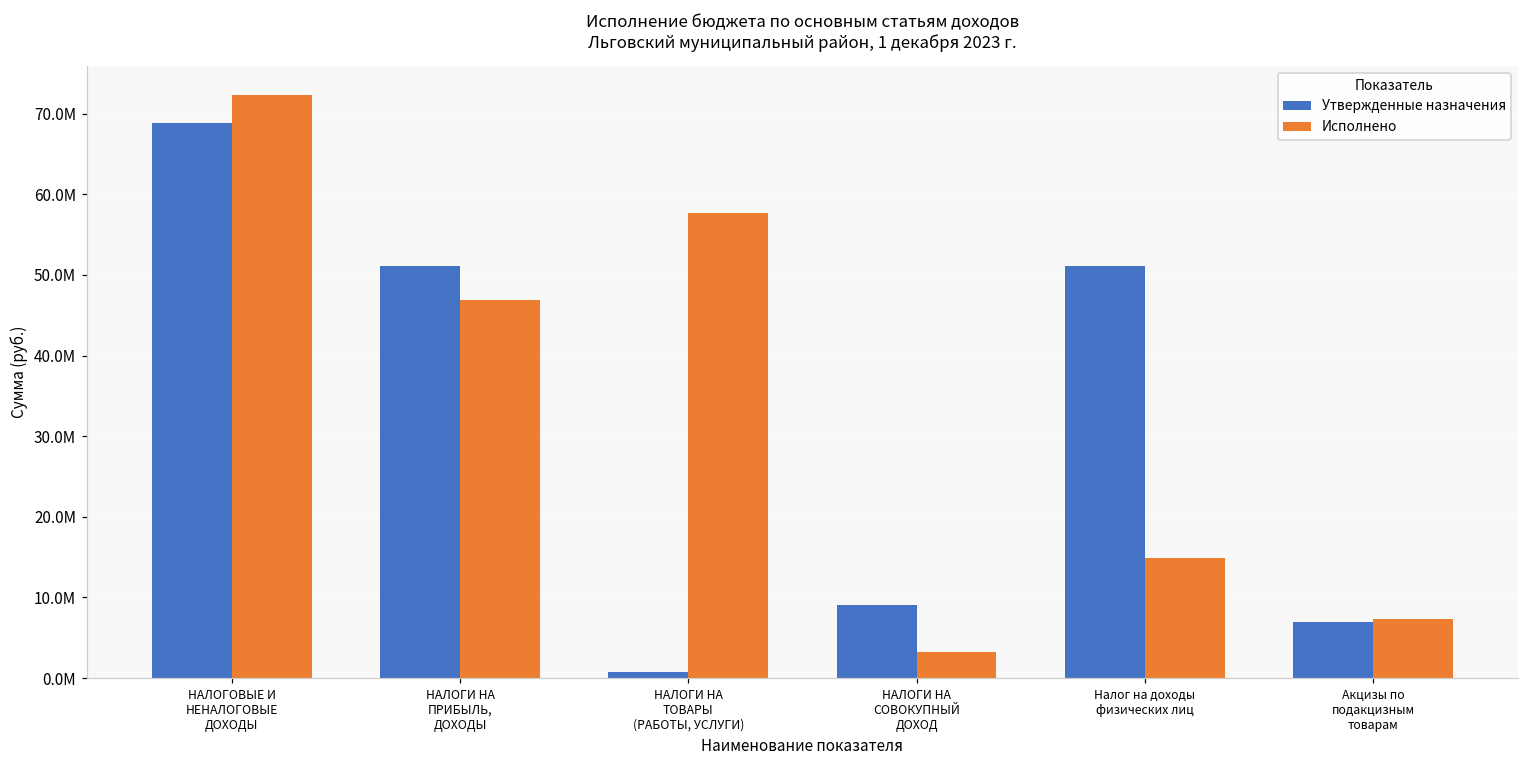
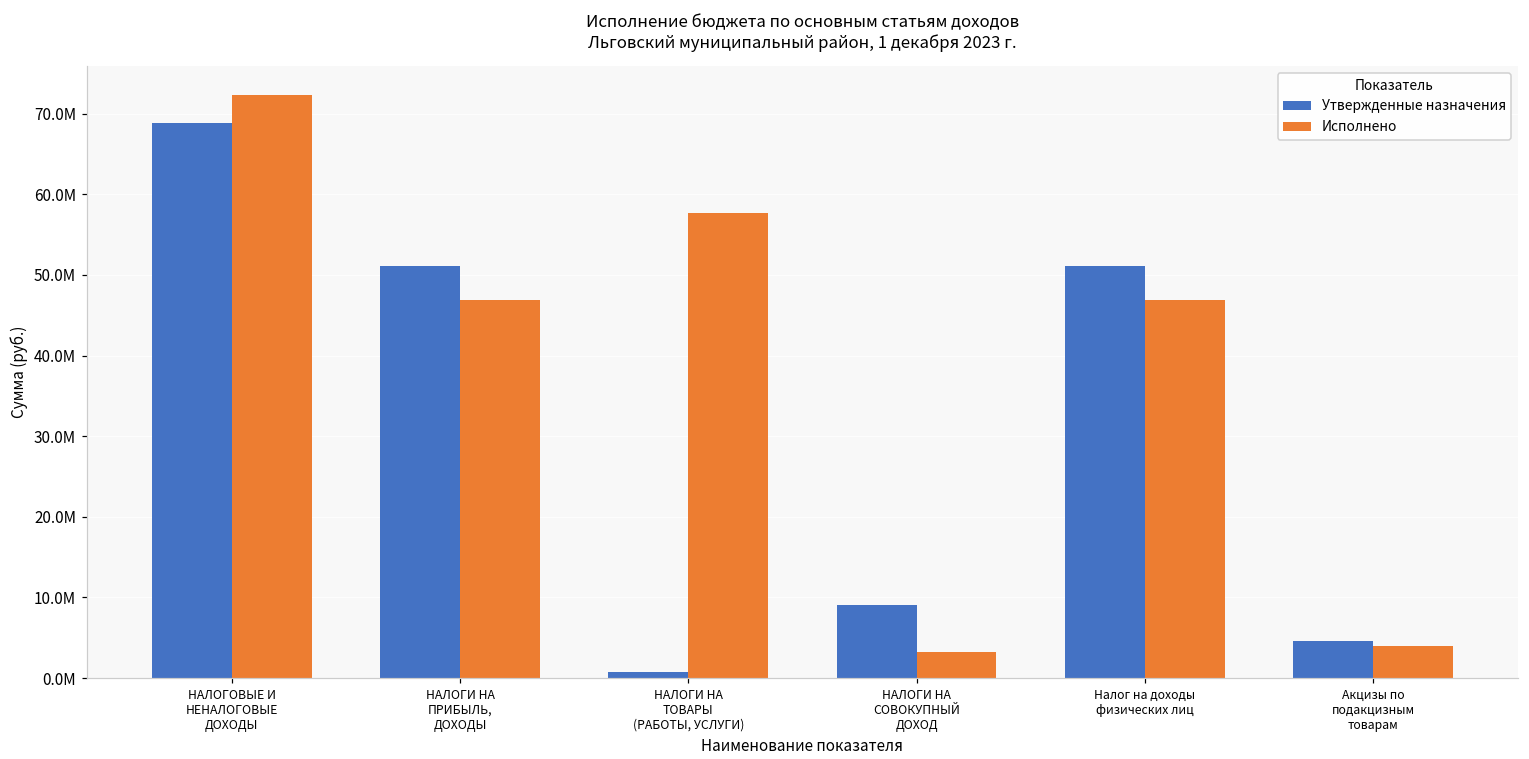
Исполнено, Налог на доходы физических лиц: 15000000 -> 47000000
Утвержденные назначения, Акцизы по подакцизным товарам: 7000000 -> 5000000
Исполнено, Акцизы по подакцизным товарам: 7000000 -> 4000000
